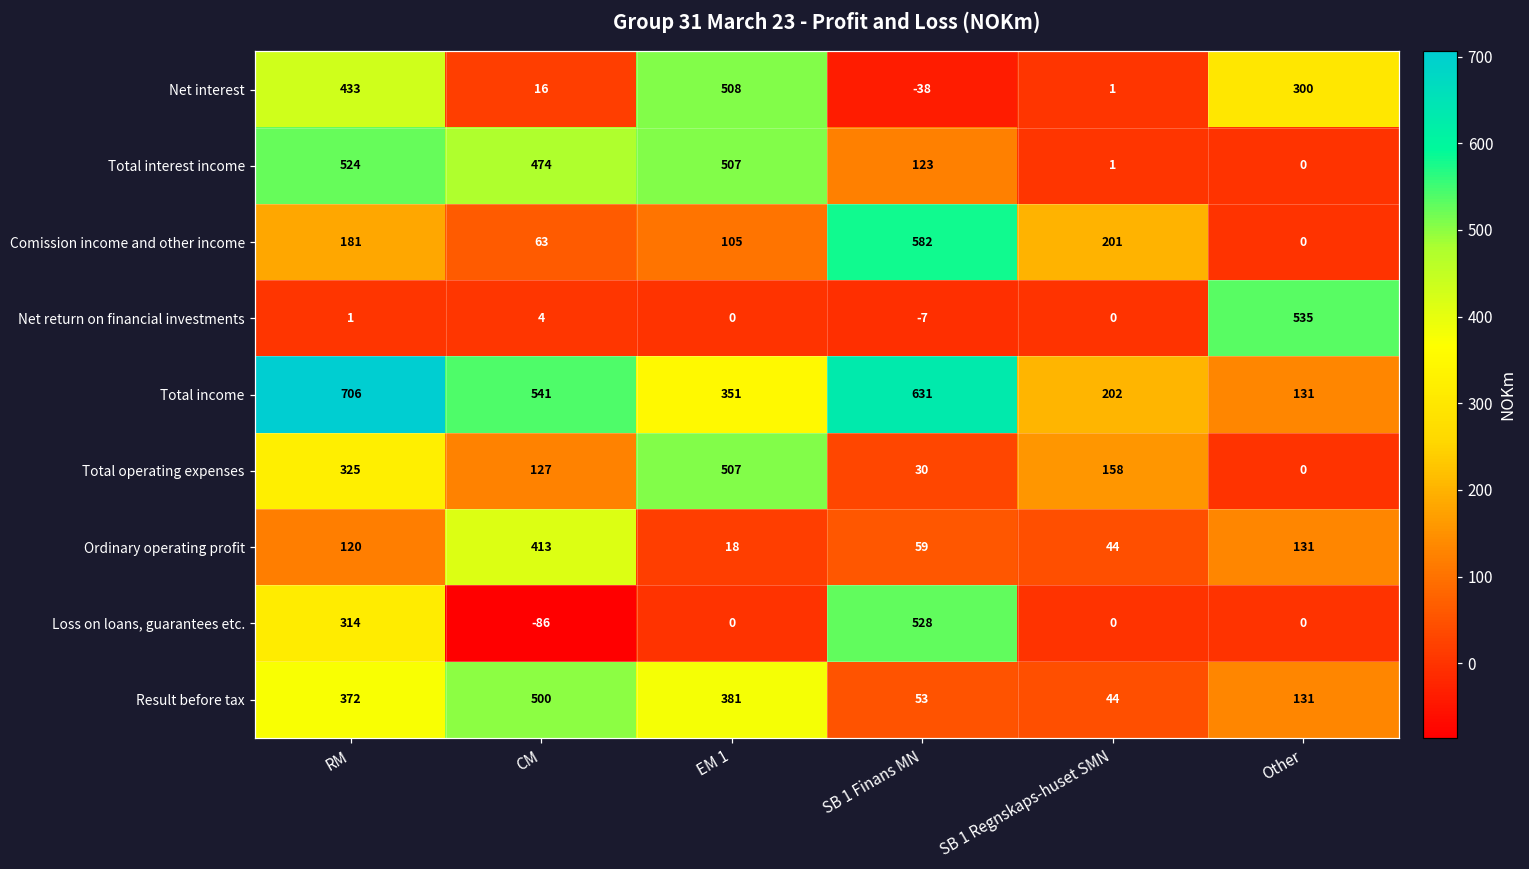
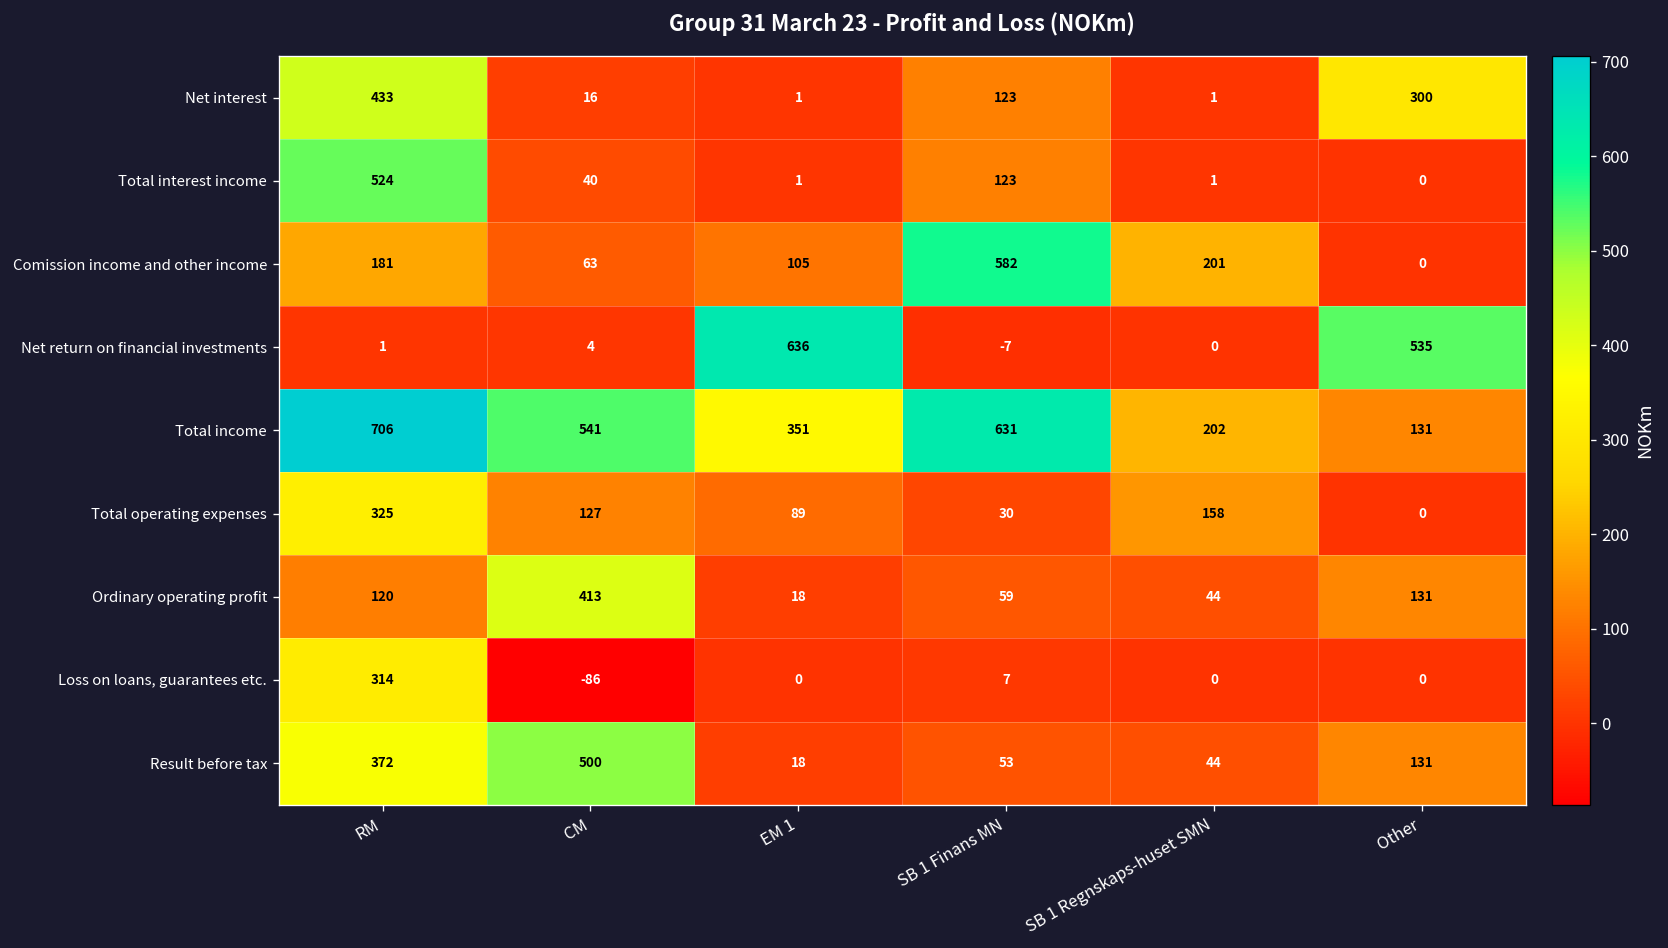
Net interest, EM 1: 508 -> 1
Net interest, SB 1 Finans MN: -38 -> 123
Total interest income, CM: 474 -> 40
Total interest income, EM 1: 507 -> 1
Net return on financial investments, EM 1: 0 -> 636
Total operating expenses, EM 1: 507 -> 89
Loss on loans, guarantees etc., SB 1 Finans MN: 528 -> 7
Result before tax, EM 1: 381 -> 18
